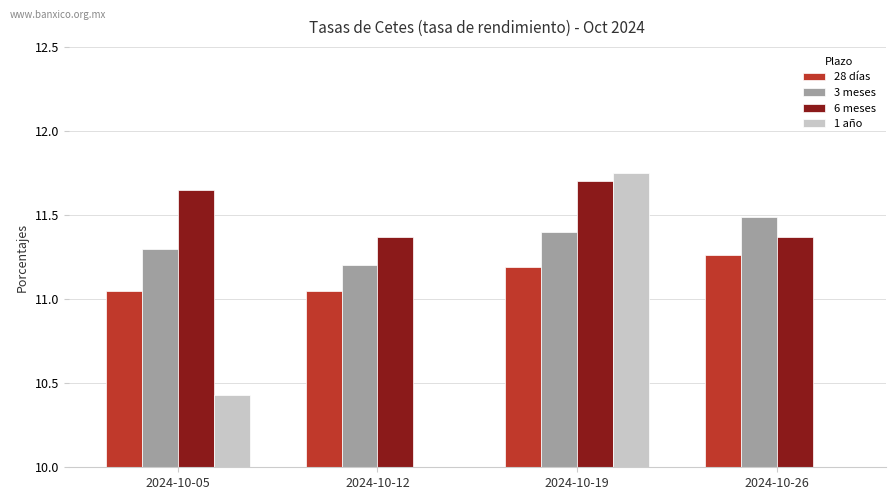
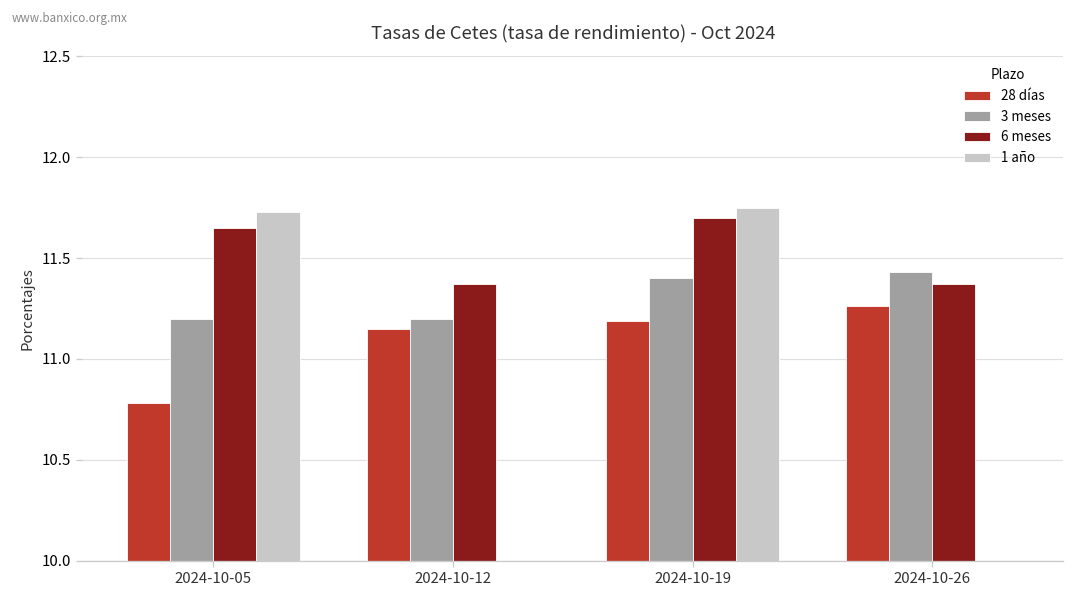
28 días, 2024-10-05: 11.05 -> 10.78
3 meses, 2024-10-05: 11.3 -> 11.2
1 año, 2024-10-05: 10.43 -> 11.73
28 días, 2024-10-12: 11.05 -> 11.15
3 meses, 2024-10-26: 11.49 -> 11.43
